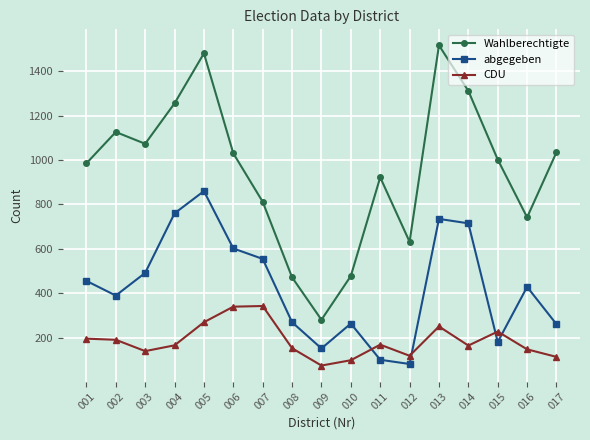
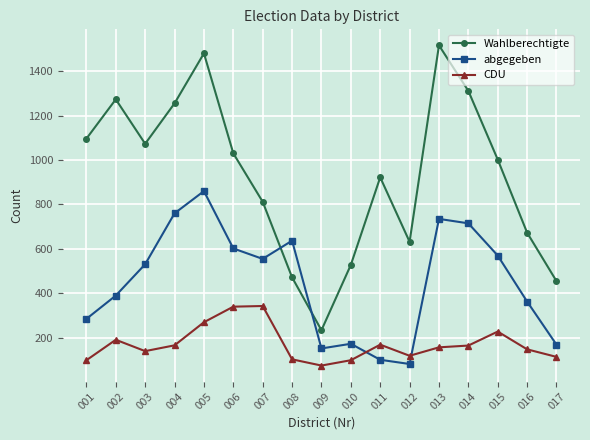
Wahlberechtigte, 001: 990 -> 1100
abgegeben, 001: 460 -> 290
CDU, 001: 200 -> 100
Wahlberechtigte, 002: 1130 -> 1270
abgegeben, 003: 490 -> 530
abgegeben, 008: 270 -> 640
CDU, 008: 150 -> 100
Wahlberechtigte, 009: 280 -> 230
Wahlberechtigte, 010: 480 -> 530
abgegeben, 010: 260 -> 170
CDU, 013: 250 -> 160
abgegeben, 015: 180 -> 570
Wahlberechtigte, 016: 740 -> 670
abgegeben, 016: 430 -> 360
Wahlberechtigte, 017: 1040 -> 460
abgegeben, 017: 260 -> 170
